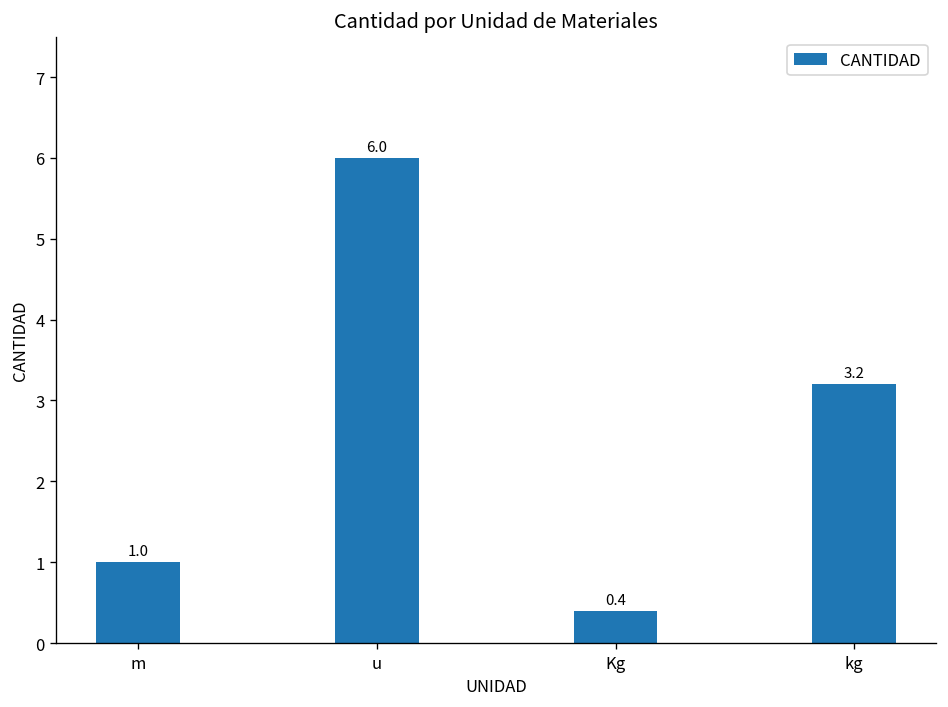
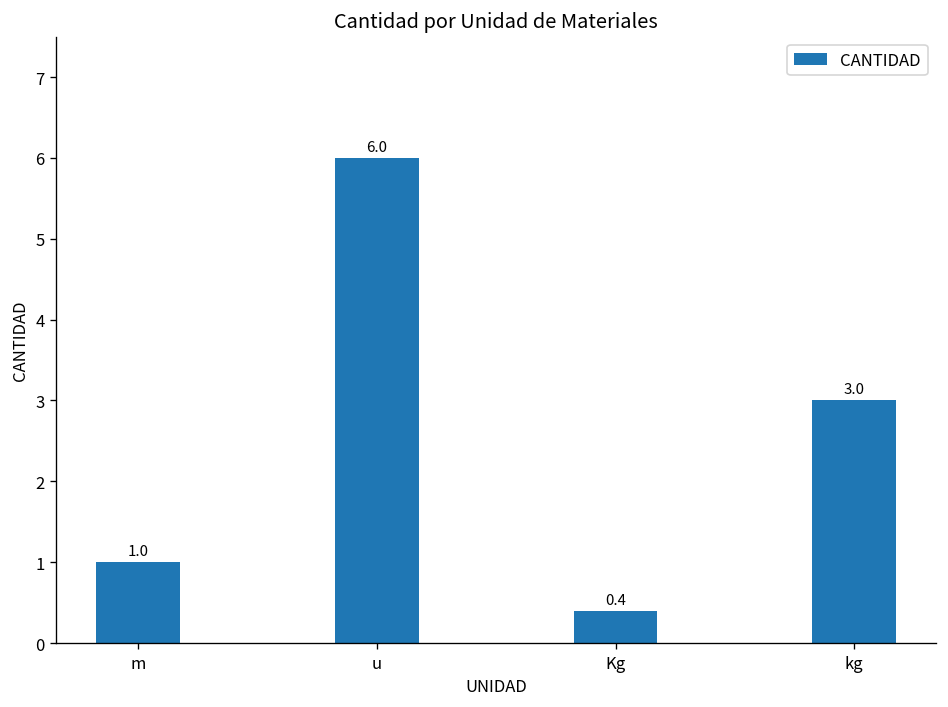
kg: 3.2 -> 3.0
